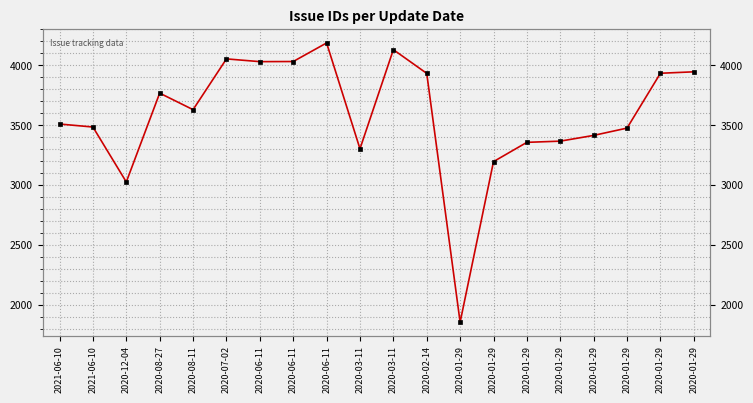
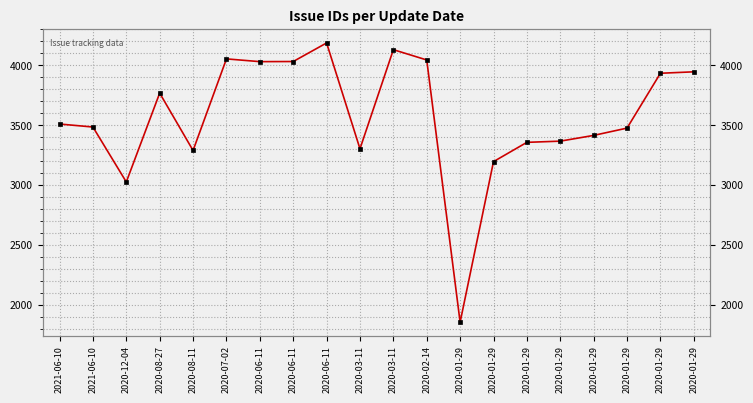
2020-08-11: 3630 -> 3290
2020-02-14: 3930 -> 4050
